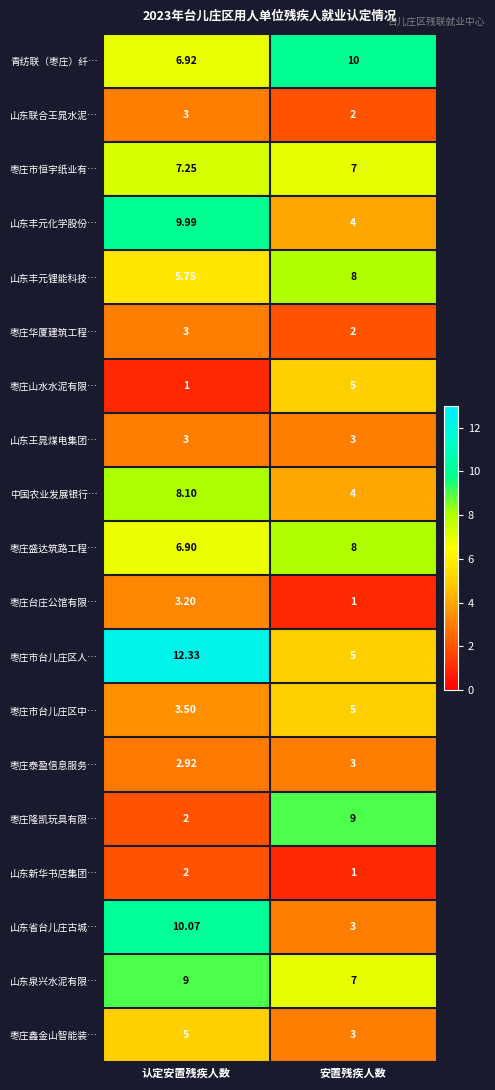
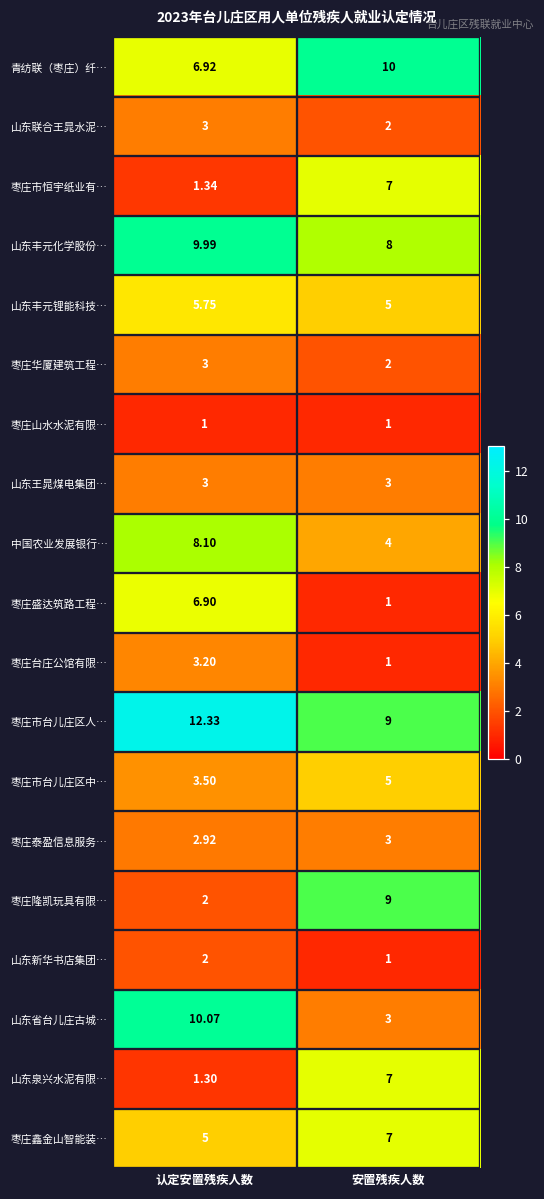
枣庄市恒宇纸业有…, 认定安置残疾人数: 7.25 -> 1.34
山东丰元化学股份…, 安置残疾人数: 4 -> 8
山东丰元锂能科技…, 安置残疾人数: 8 -> 5
枣庄山水水泥有限…, 安置残疾人数: 5 -> 1
枣庄盛达筑路工程…, 安置残疾人数: 8 -> 1
枣庄市台儿庄区人…, 安置残疾人数: 5 -> 9
山东泉兴水泥有限…, 认定安置残疾人数: 9 -> 1.30
枣庄鑫金山智能装…, 安置残疾人数: 3 -> 7
